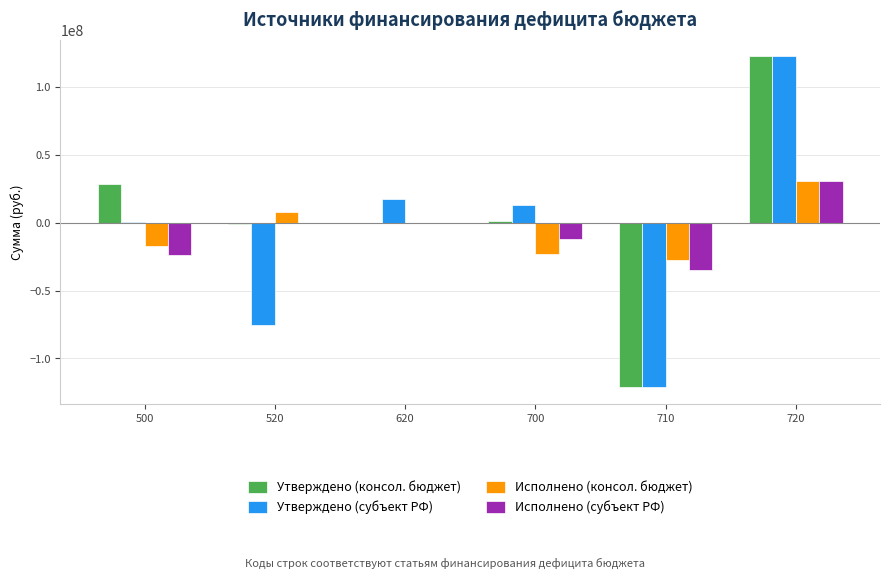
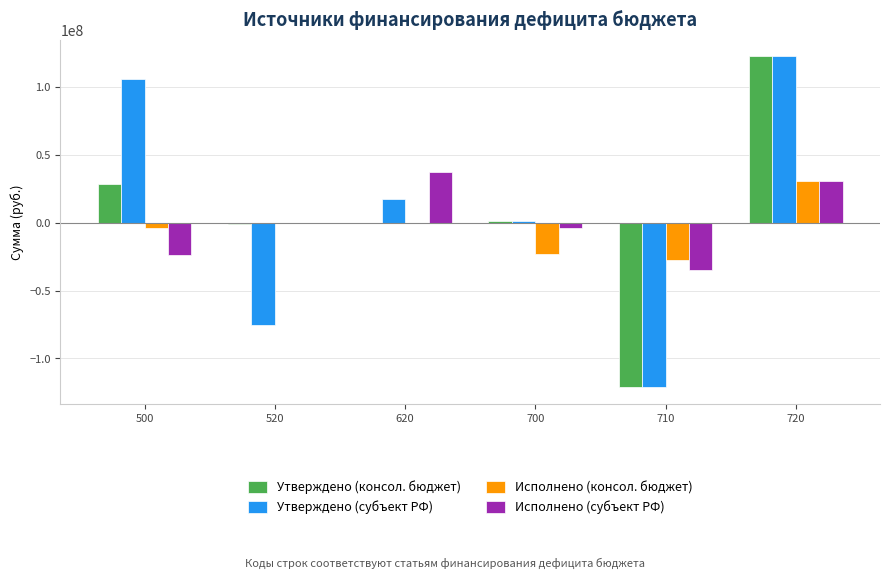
Утверждено (субъект РФ), 500: 0 -> 106000000
Исполнено (консол. бюджет), 500: -17000000 -> -4000000
Исполнено (консол. бюджет), 520: 8000000 -> 0
Исполнено (субъект РФ), 620: 0 -> 38000000
Утверждено (субъект РФ), 700: 13000000 -> 1000000
Исполнено (субъект РФ), 700: -12000000 -> -4000000
